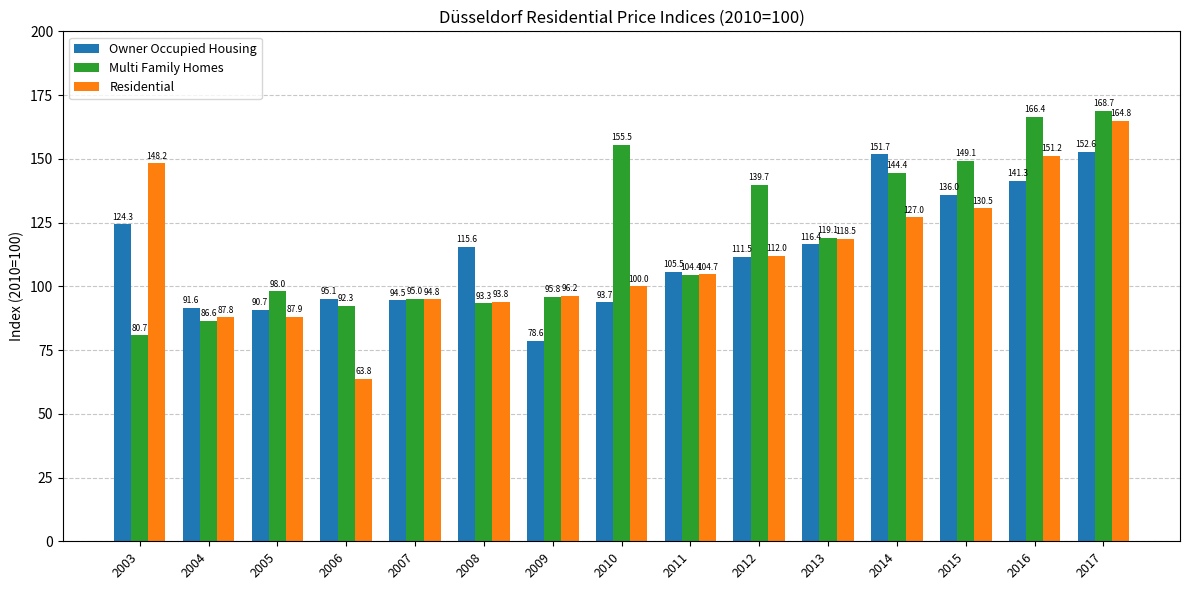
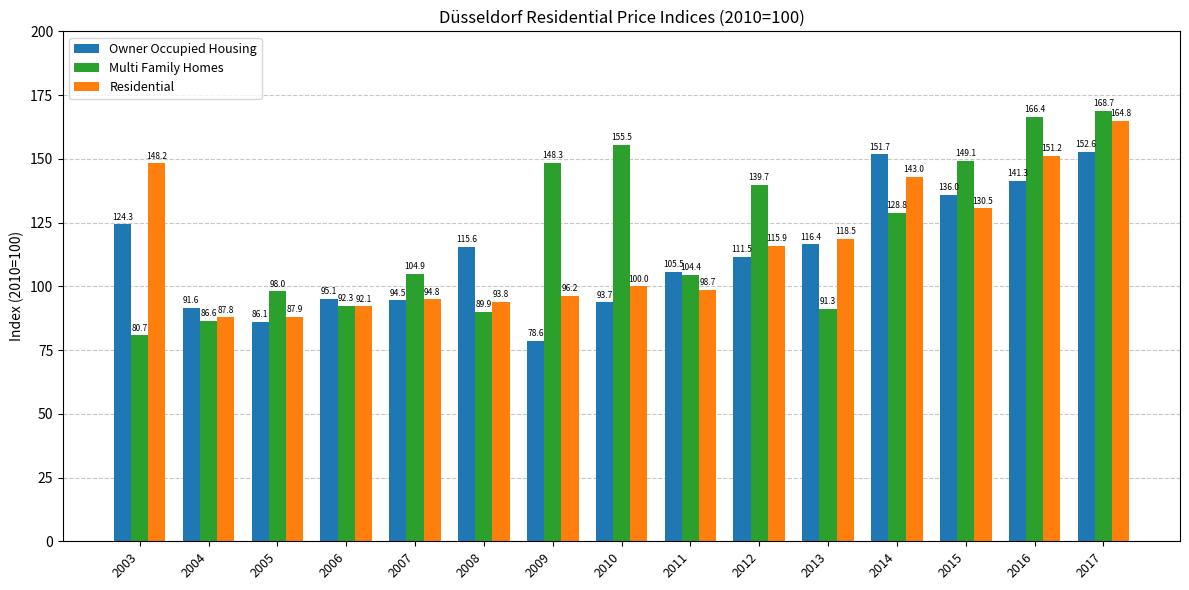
Owner Occupied Housing, 2005: 90.7 -> 86.1
Residential, 2006: 63.8 -> 92.1
Multi Family Homes, 2007: 95.0 -> 104.9
Multi Family Homes, 2008: 93.3 -> 89.9
Multi Family Homes, 2009: 95.8 -> 148.3
Residential, 2011: 104.7 -> 98.7
Residential, 2012: 112.0 -> 115.9
Multi Family Homes, 2013: 119.1 -> 91.3
Multi Family Homes, 2014: 144.4 -> 128.8
Residential, 2014: 127.0 -> 143.0
